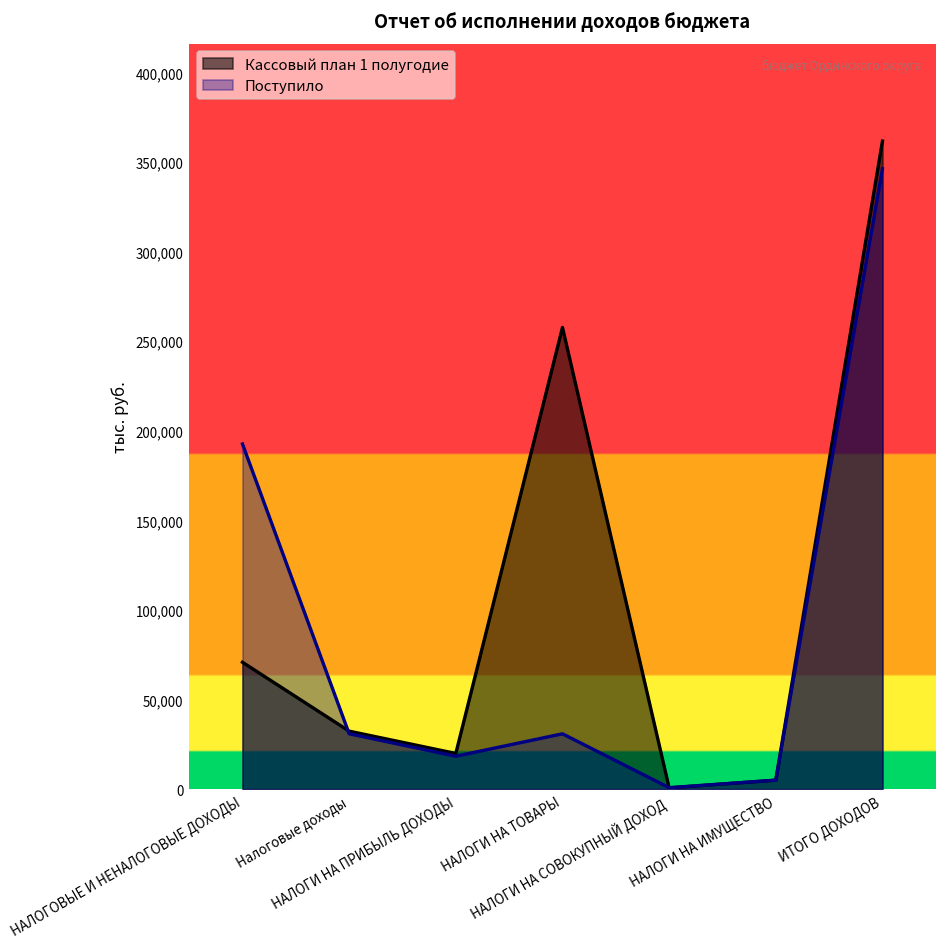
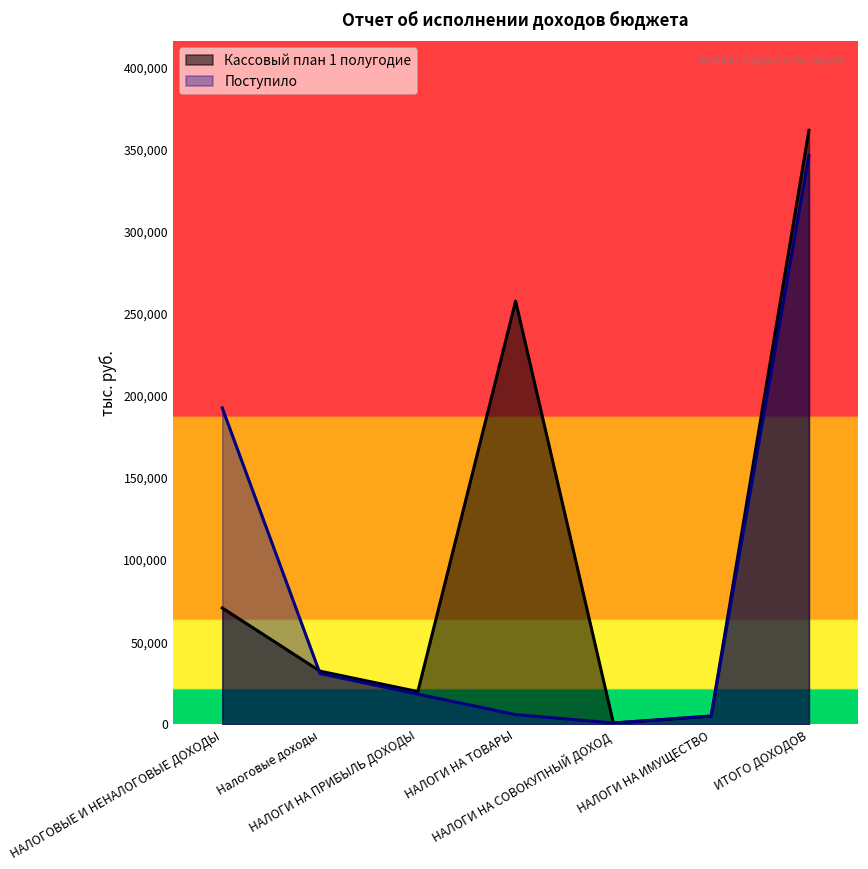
Поступило, НАЛОГИ НА ТОВАРЫ: 31,000 -> 6,000
